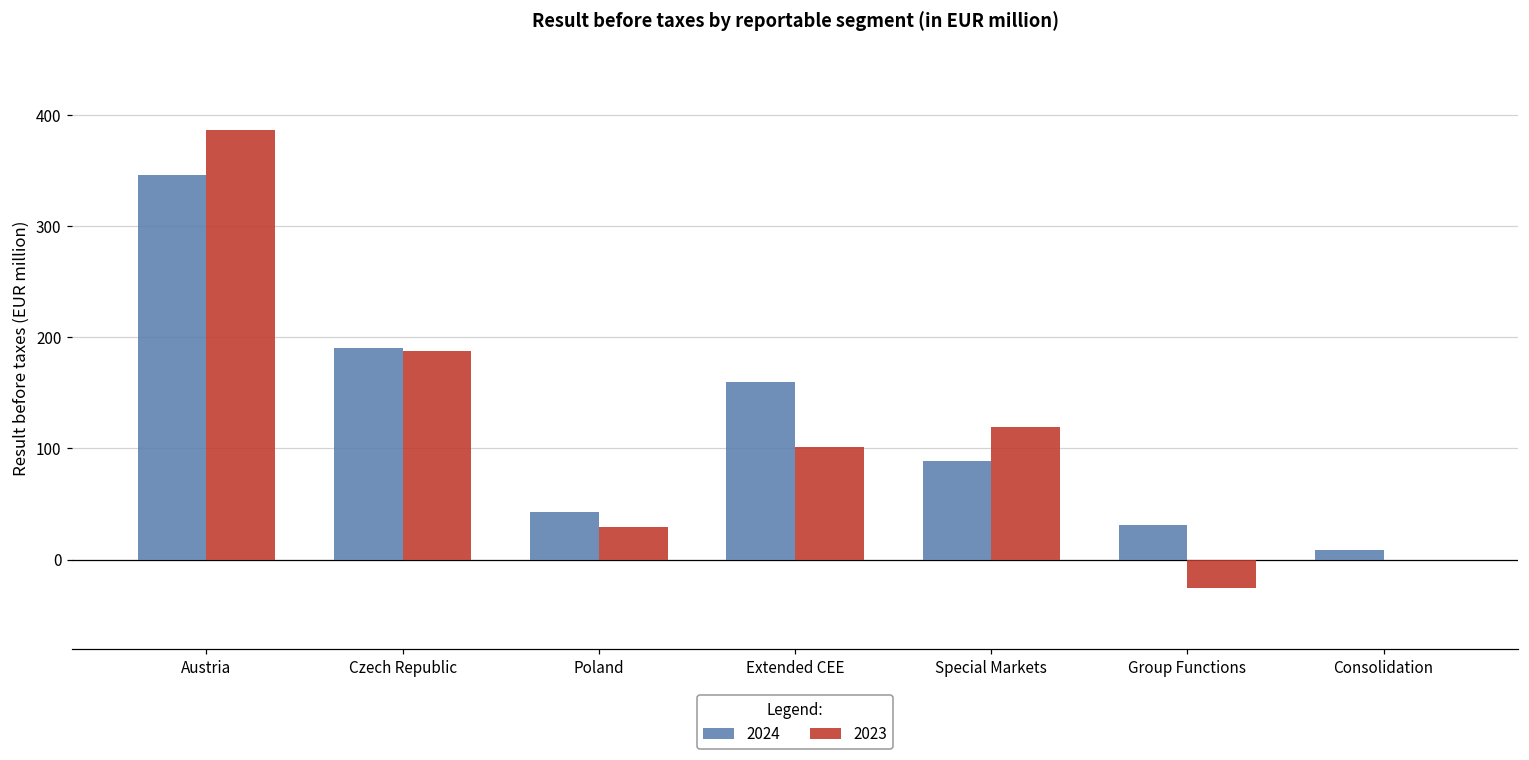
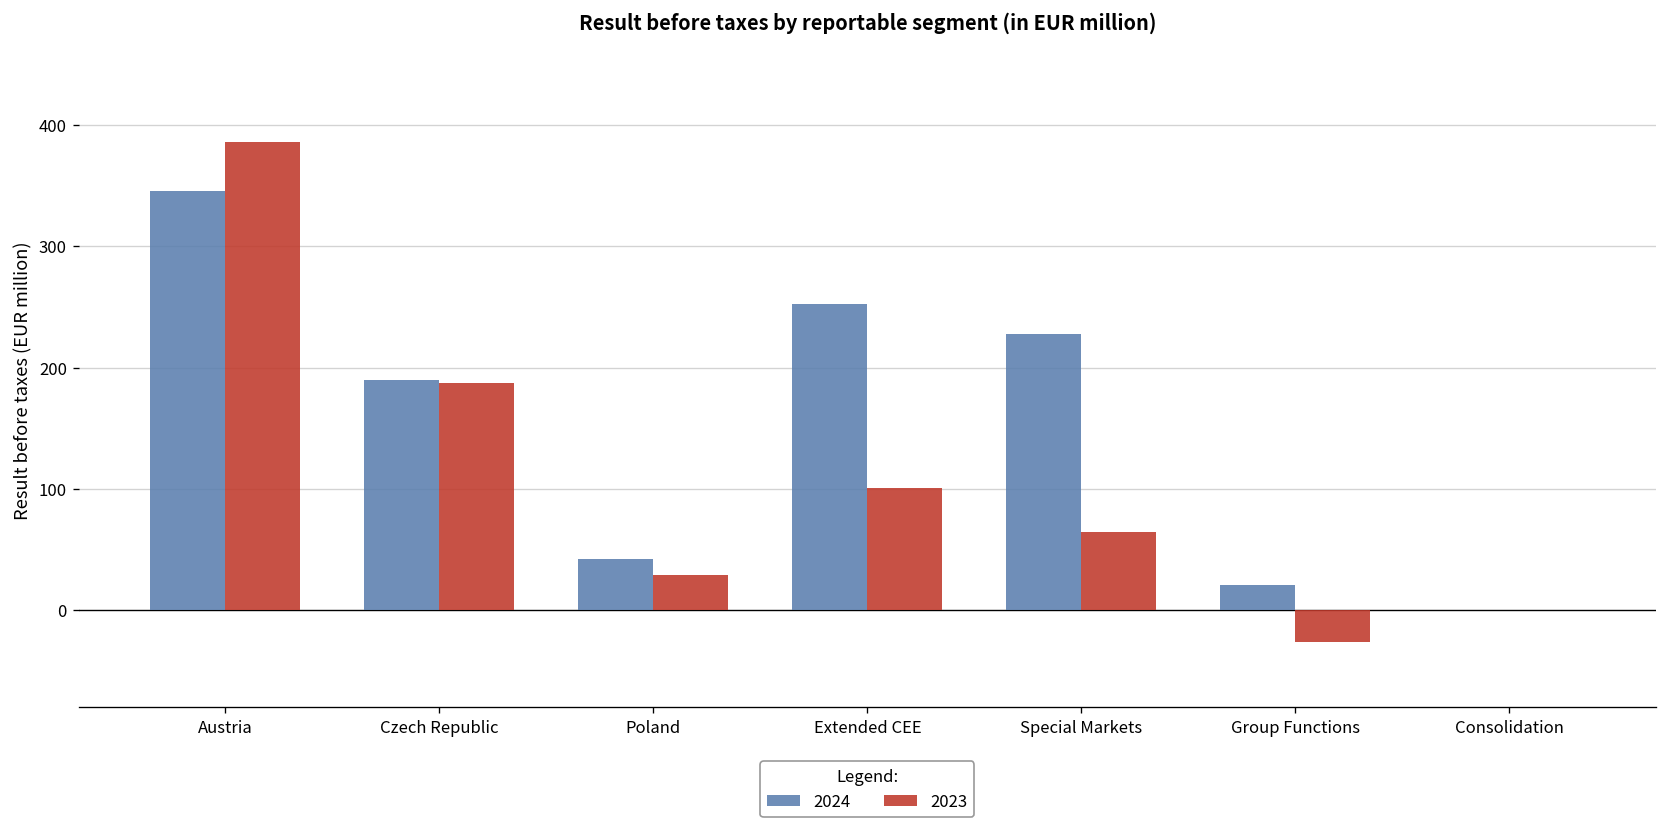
2024, Extended CEE: 160 -> 253
2024, Special Markets: 89 -> 228
2023, Special Markets: 119 -> 64
2024, Group Functions: 31 -> 21
2024, Consolidation: 9 -> 0
